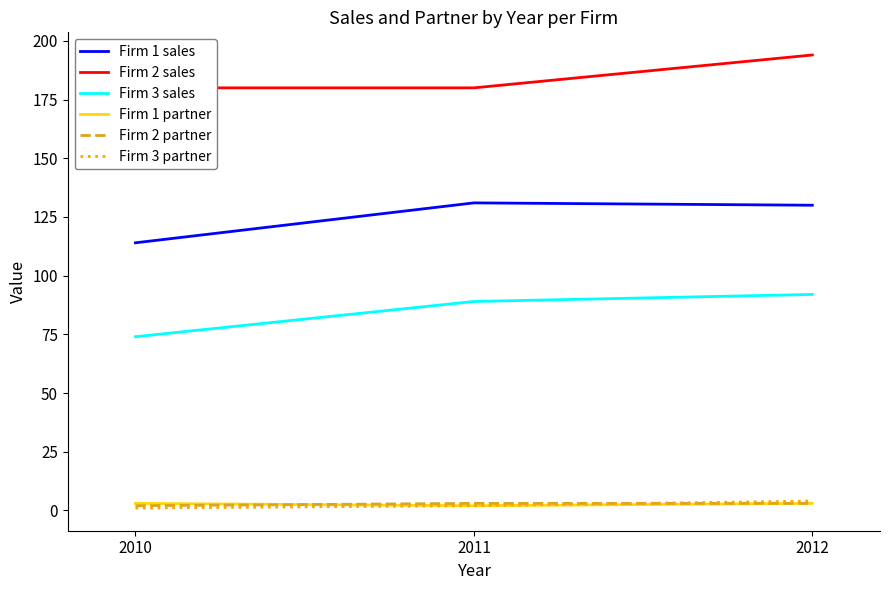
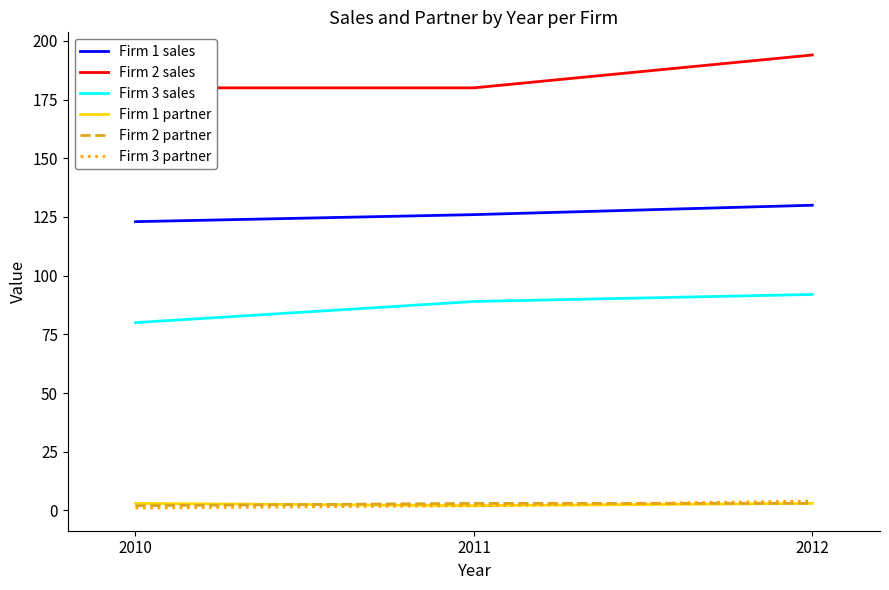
Firm 1 sales, 2010: 114 -> 123
Firm 3 sales, 2010: 74 -> 80
Firm 1 sales, 2011: 131 -> 126
